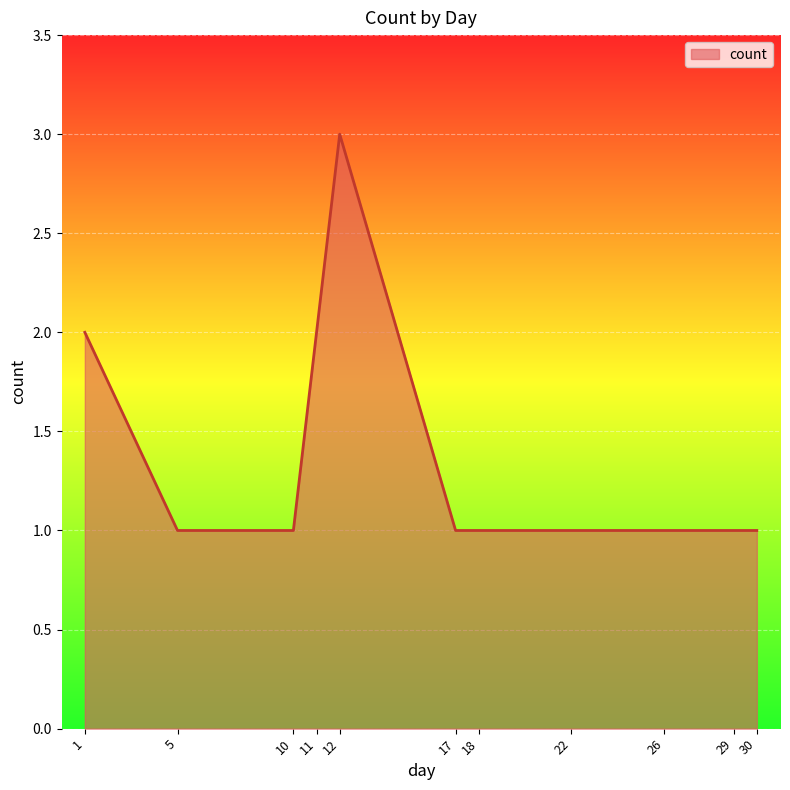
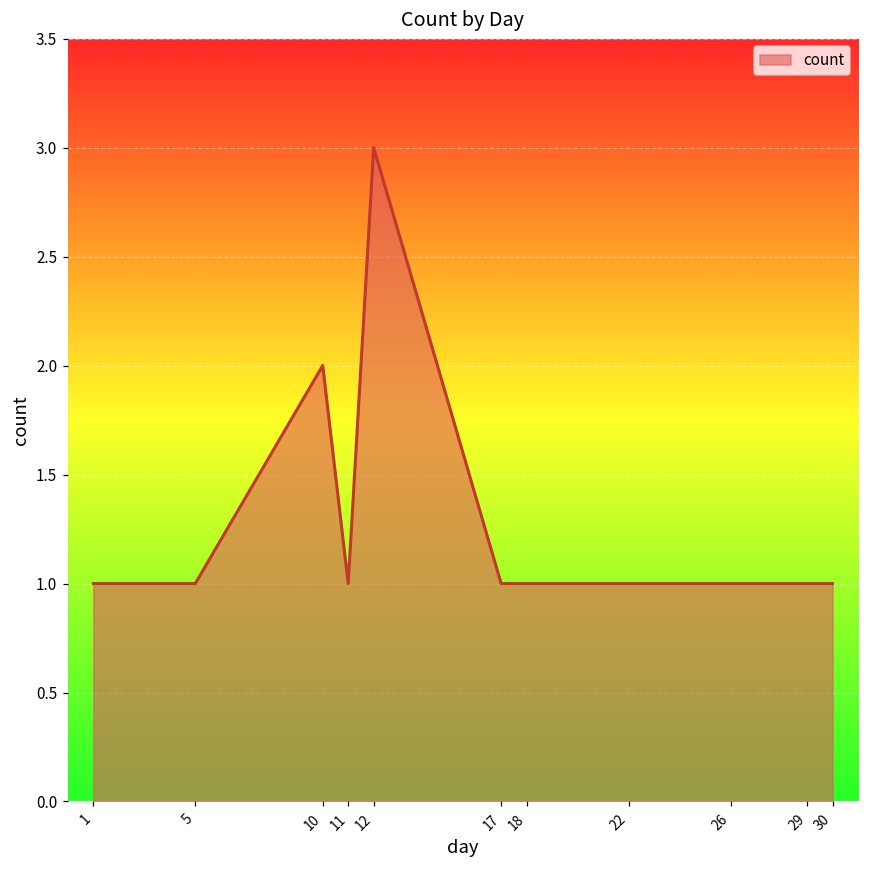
1: 2 -> 1
10: 1 -> 2
11: 2 -> 1
